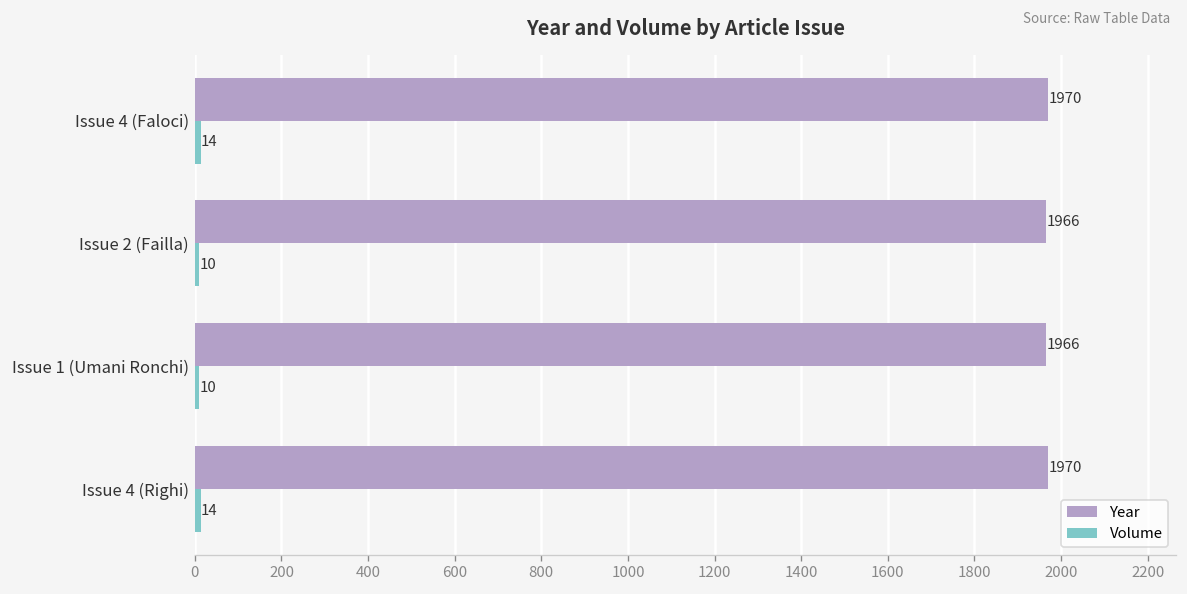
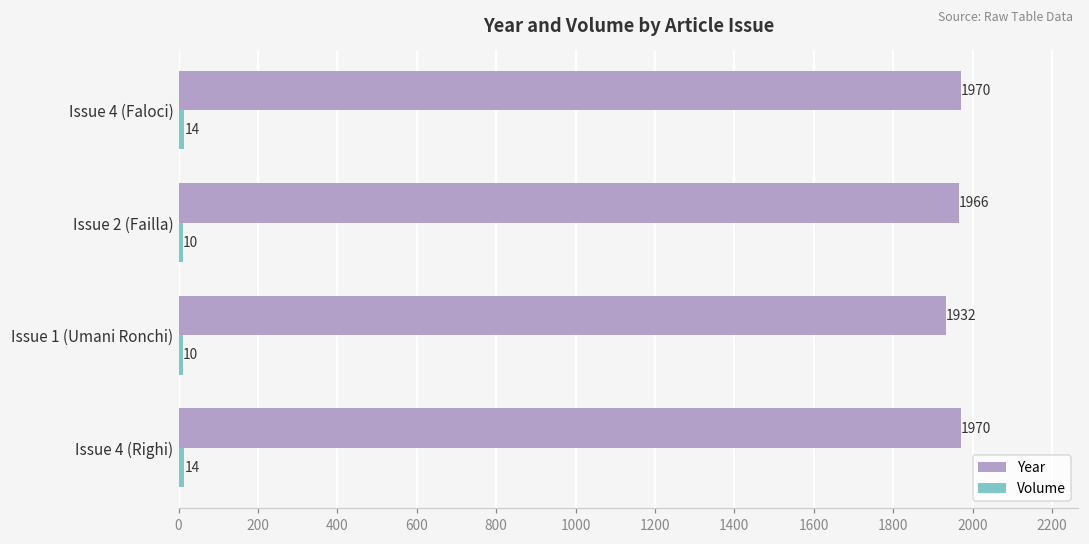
Year, Issue 1 (Umani Ronchi): 1966 -> 1932
